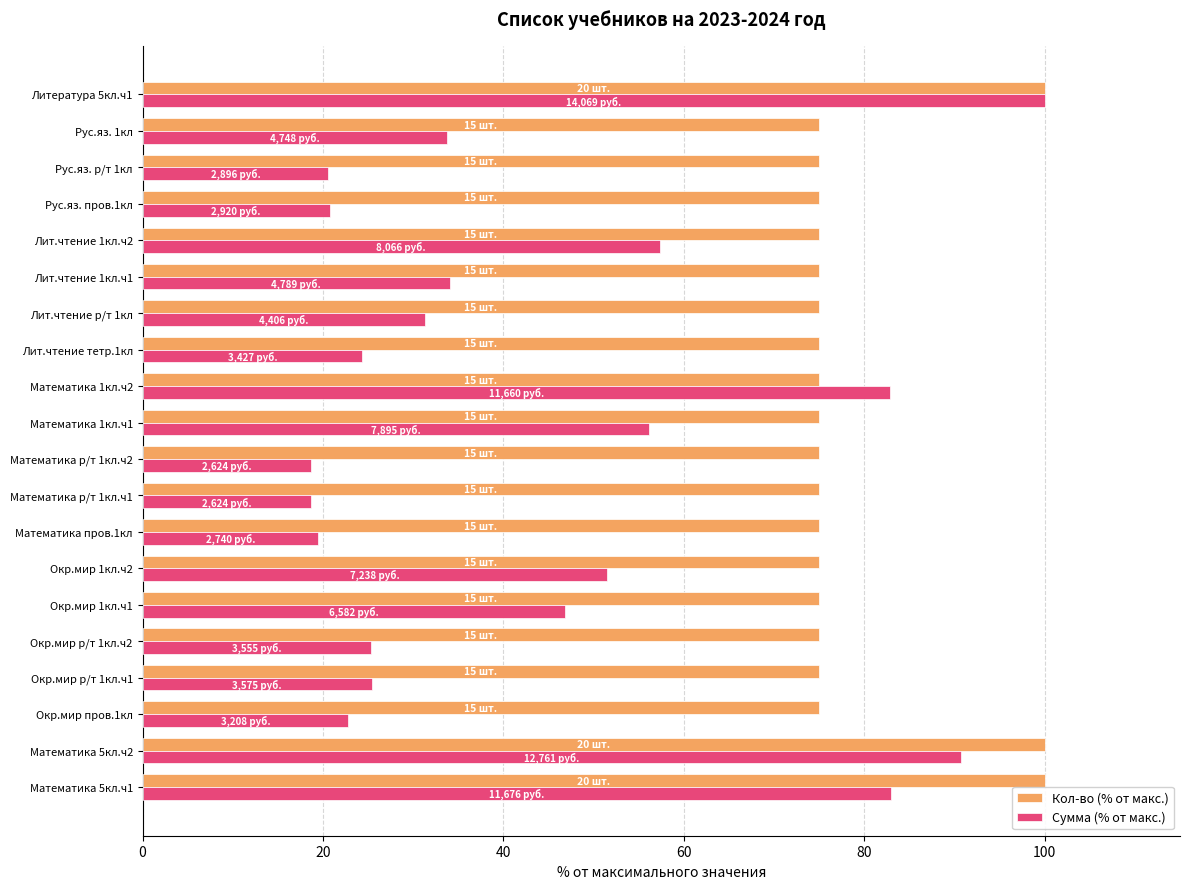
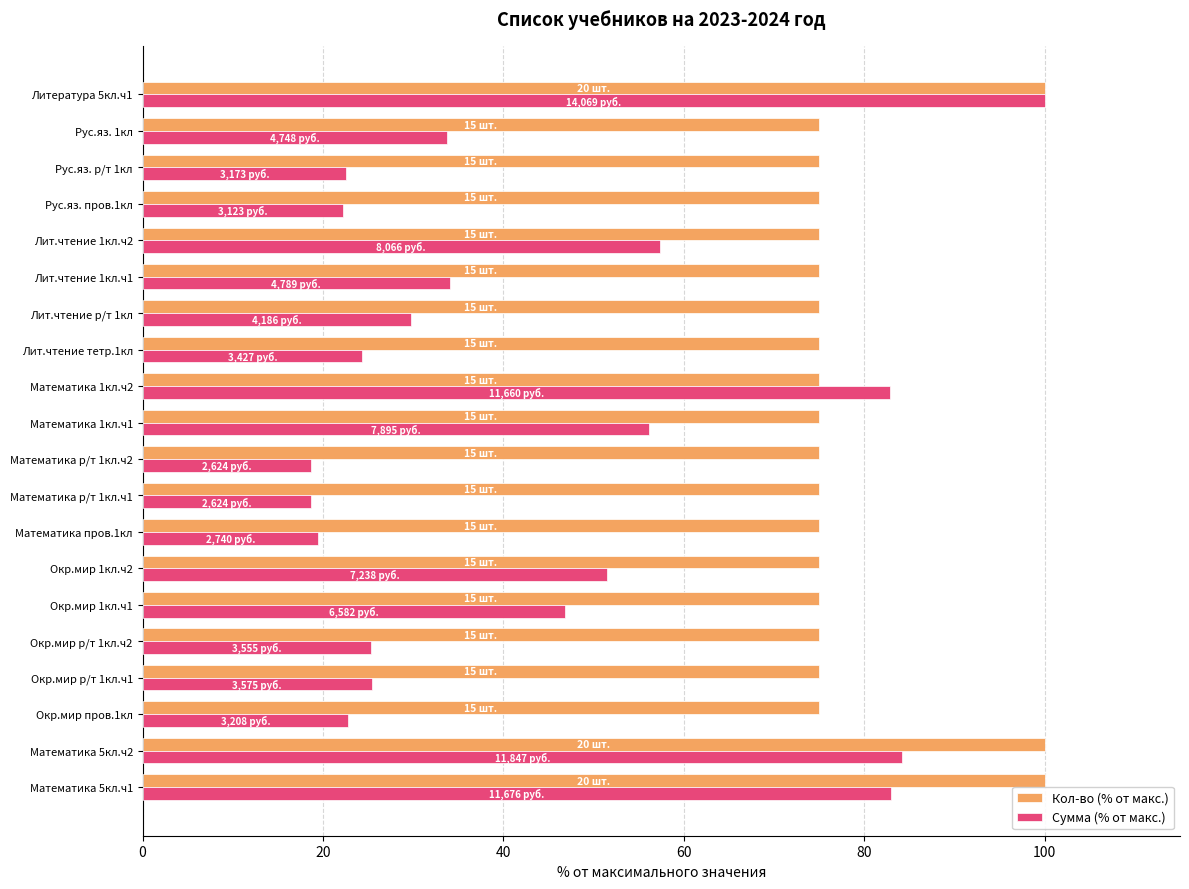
Сумма (% от макс.), Рус.яз. р/т 1кл: 2,896 -> 3,173
Сумма (% от макс.), Рус.яз. пров.1кл: 2,920 -> 3,123
Сумма (% от макс.), Лит.чтение р/т 1кл: 4,406 -> 4,186
Сумма (% от макс.), Математика 5кл.ч2: 12,761 -> 11,847
